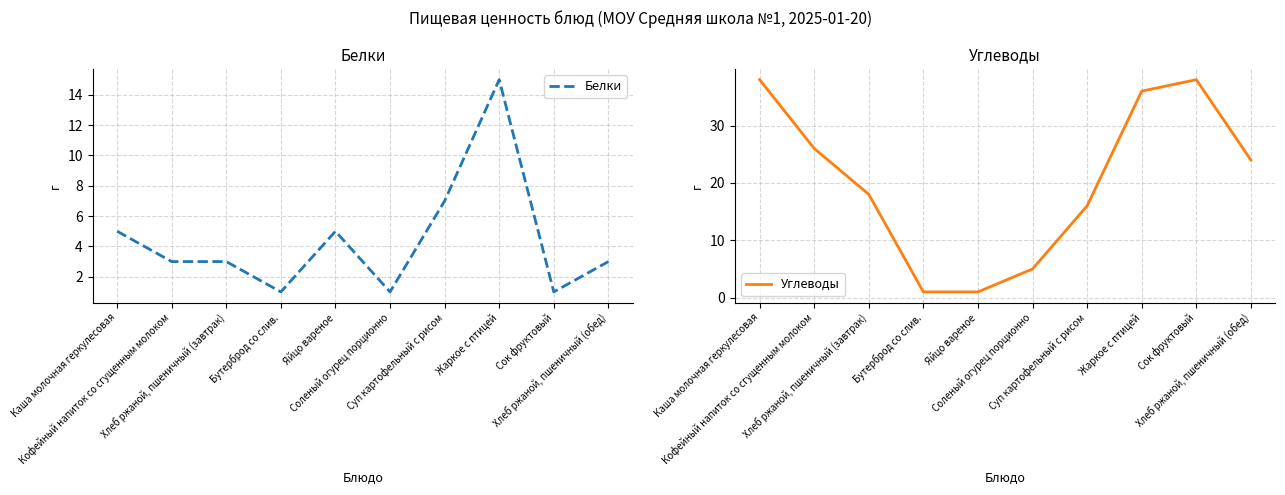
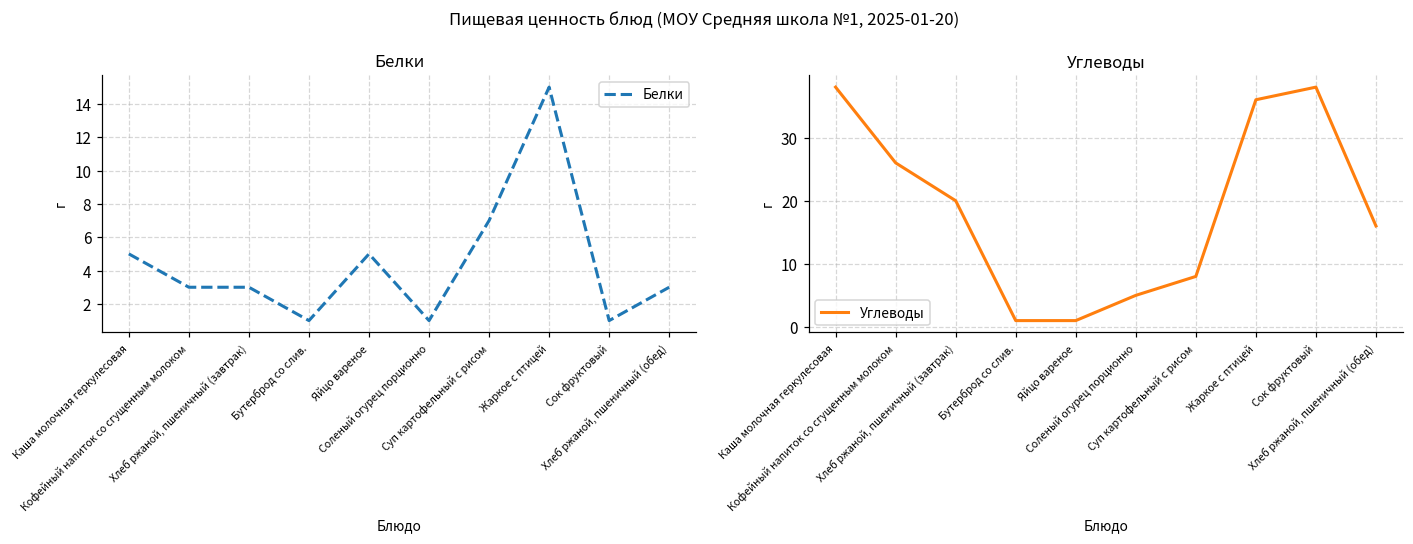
Углеводы, Хлеб ржаной, пшеничный (завтрак): 18 -> 20
Углеводы, Суп картофельный с рисом: 16 -> 8
Углеводы, Хлеб ржаной, пшеничный (обед): 24 -> 16
